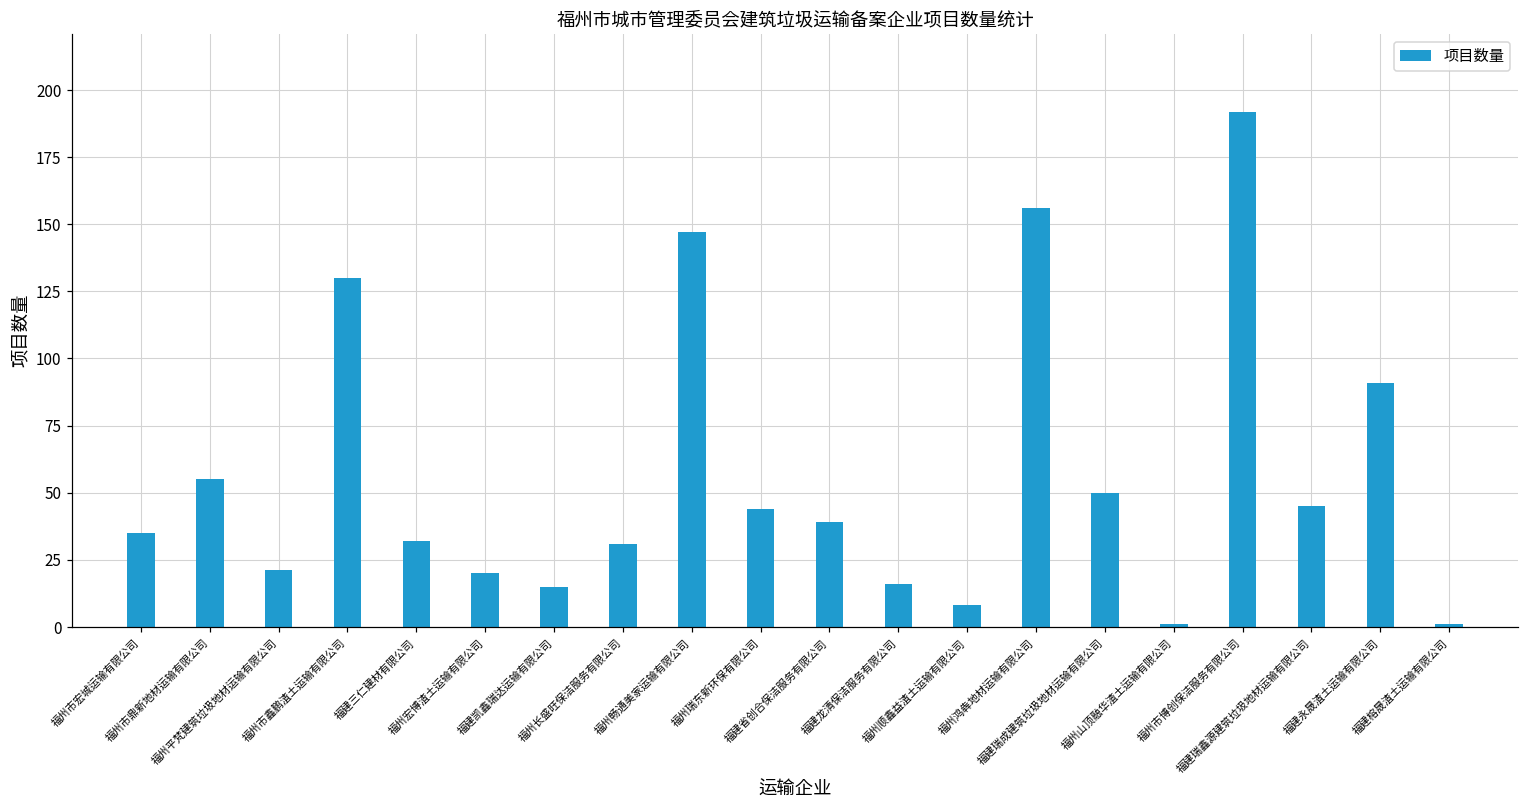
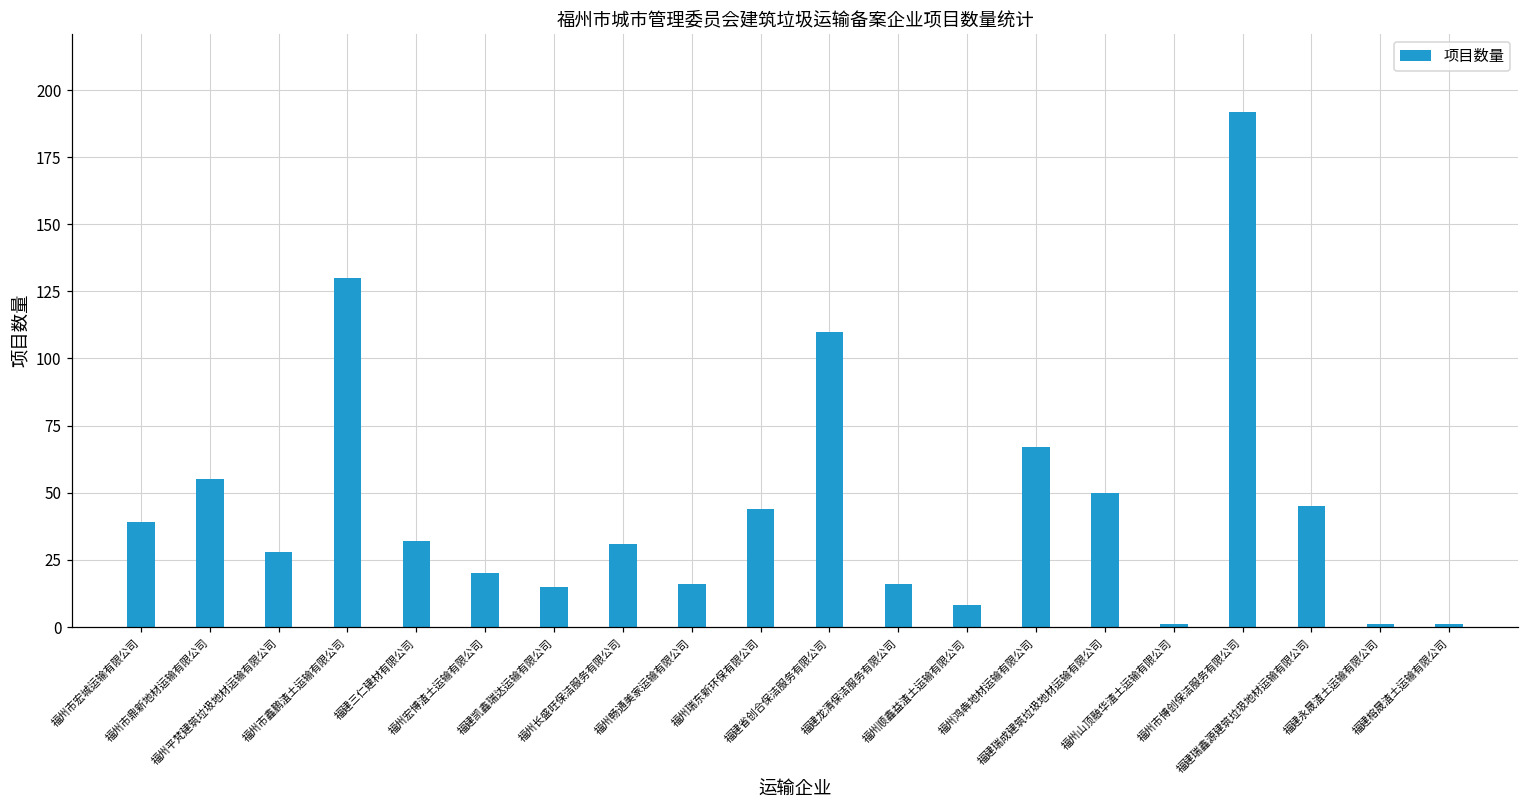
福州市宏城运输有限公司: 35 -> 39
福州平梵建筑垃圾地材运输有限公司: 21 -> 28
福州畅通美家运输有限公司: 147 -> 16
福建省创合保洁服务有限公司: 39 -> 110
福州鸿犇地材运输有限公司: 156 -> 67
福建永晟渣土运输有限公司: 91 -> 1
